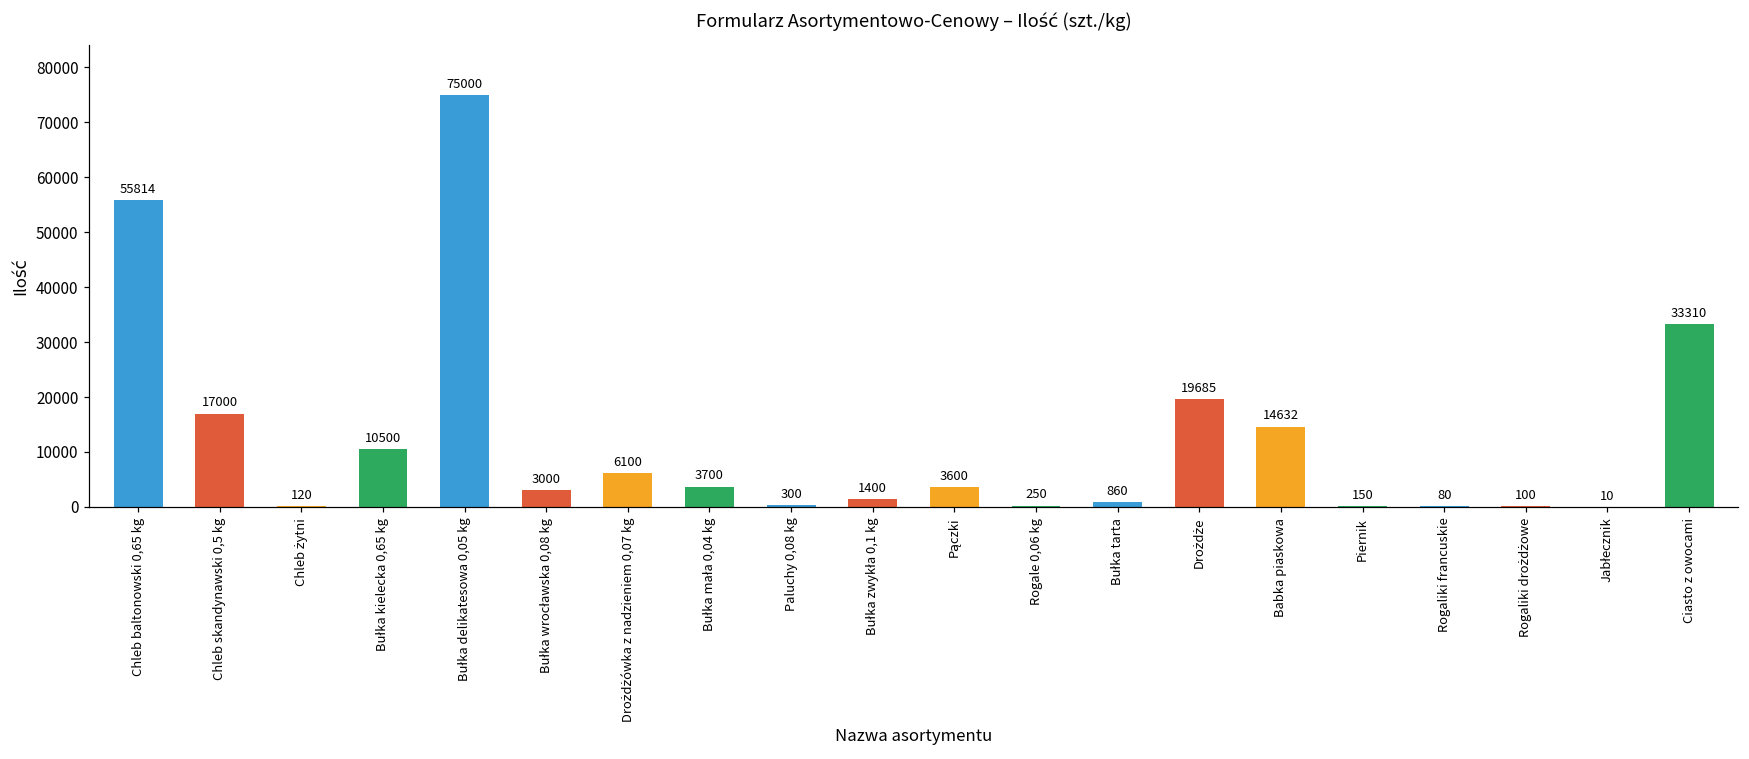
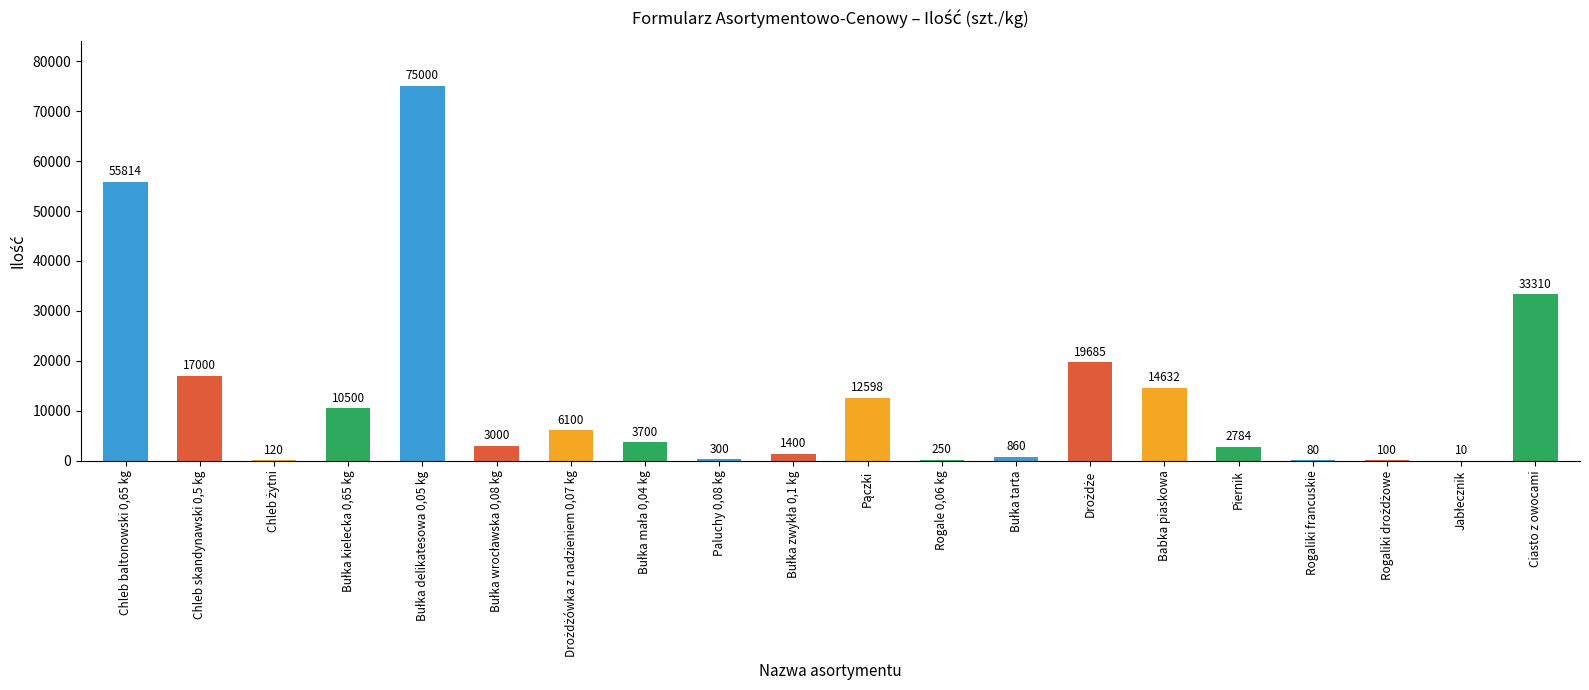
Pączki: 3600 -> 12598
Piernik: 150 -> 2784
